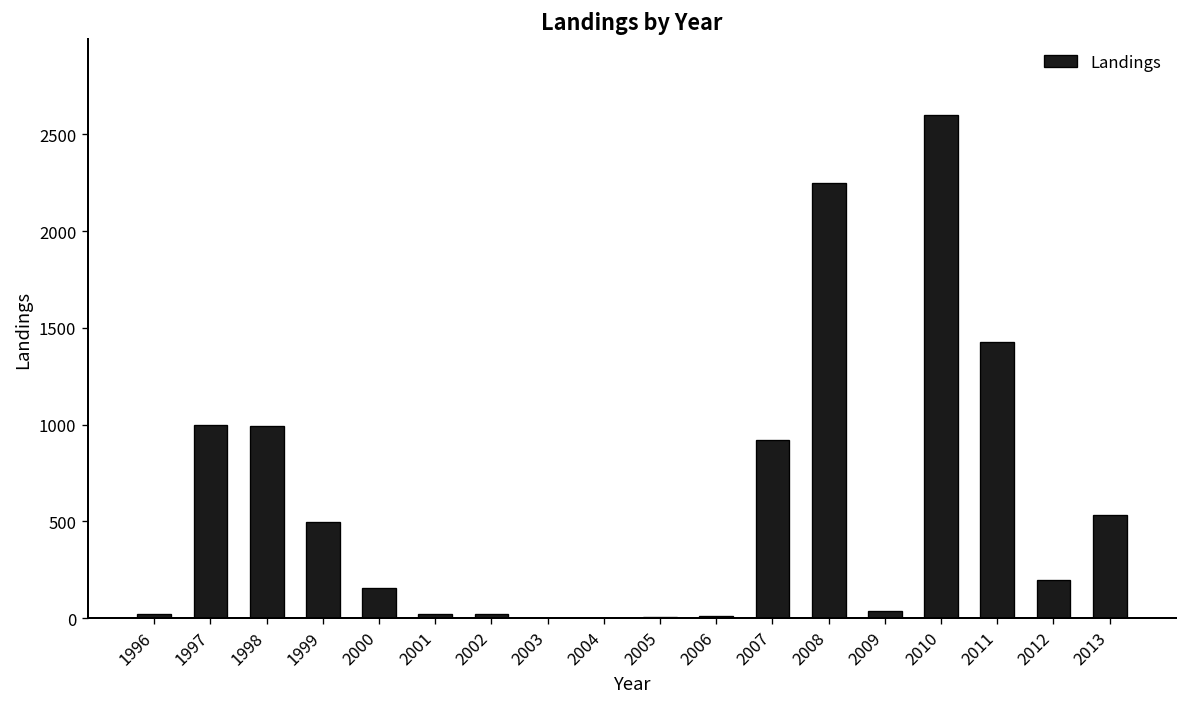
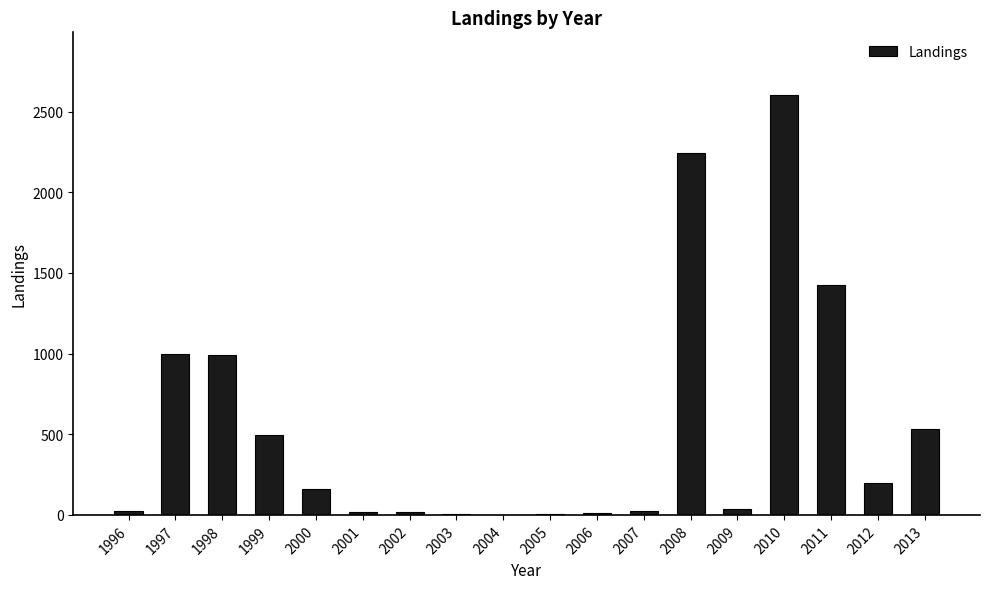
2007: 920 -> 20
